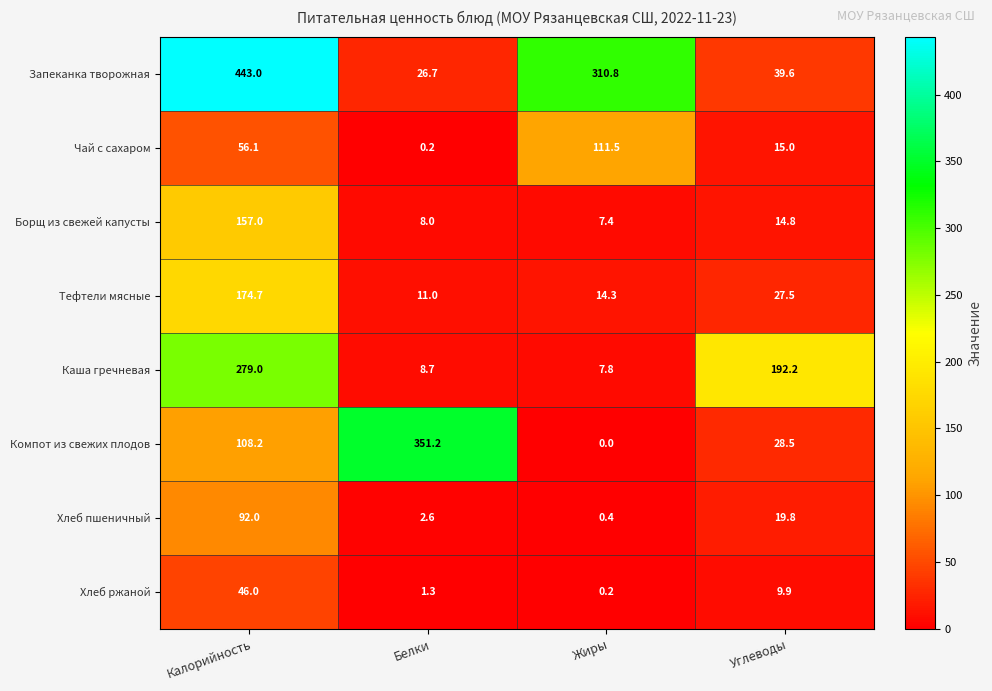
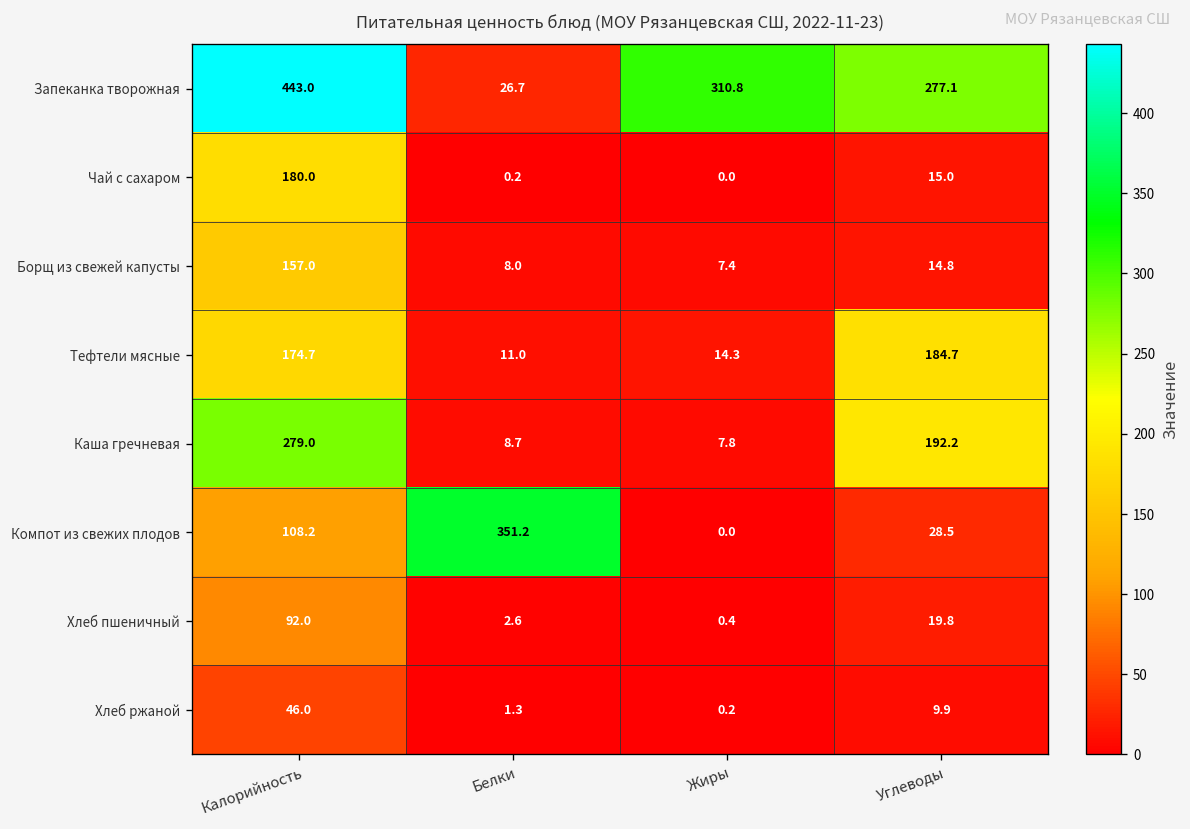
Запеканка творожная, Углеводы: 39.6 -> 277.1
Чай с сахаром, Калорийность: 56.1 -> 180.0
Чай с сахаром, Жиры: 111.5 -> 0.0
Тефтели мясные, Углеводы: 27.5 -> 184.7
